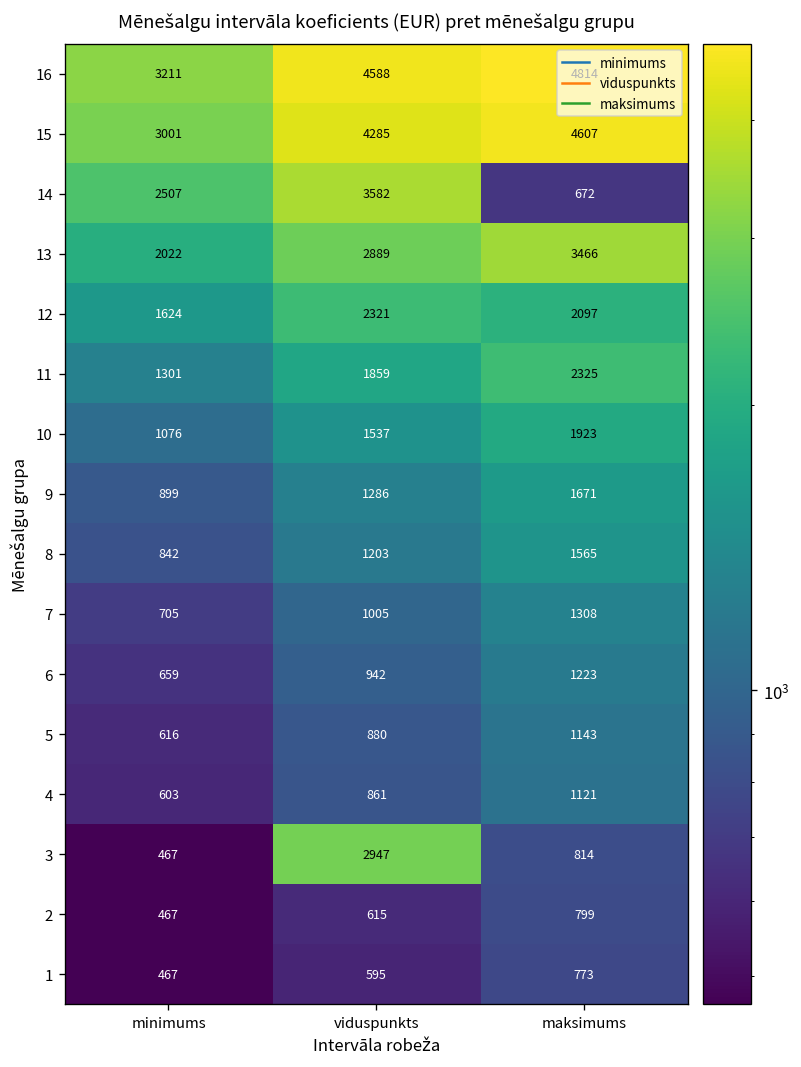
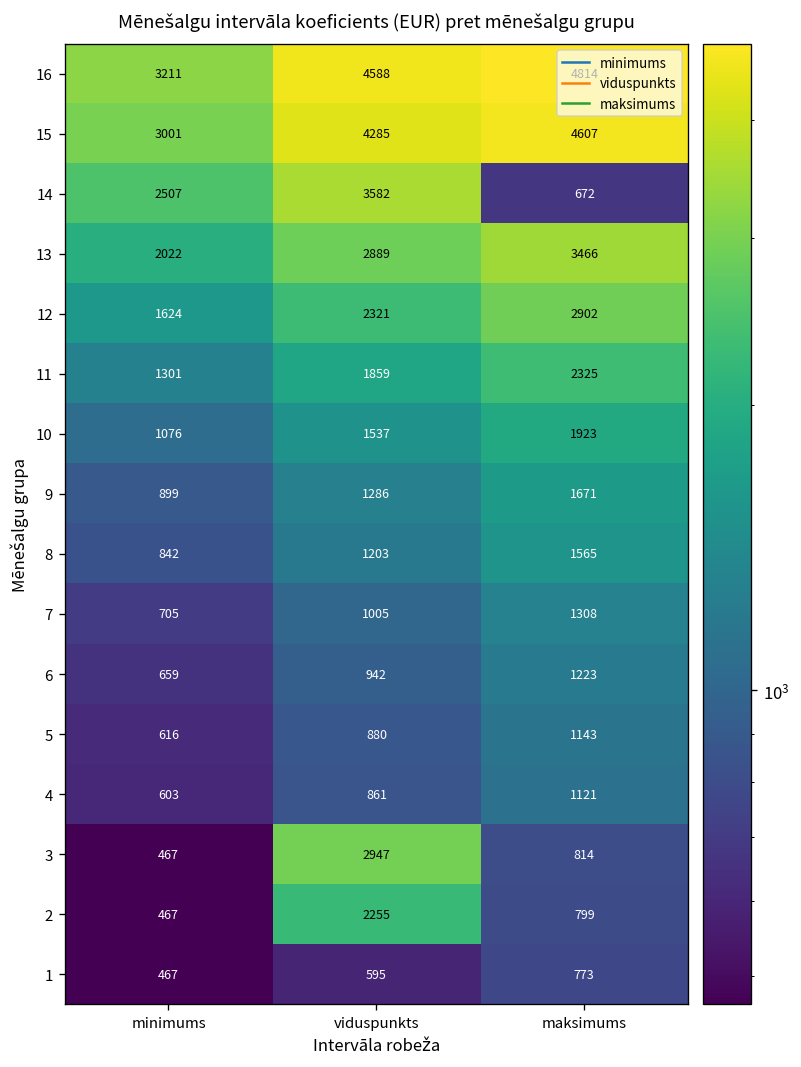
12, maksimums: 2097 -> 2902
2, viduspunkts: 615 -> 2255
